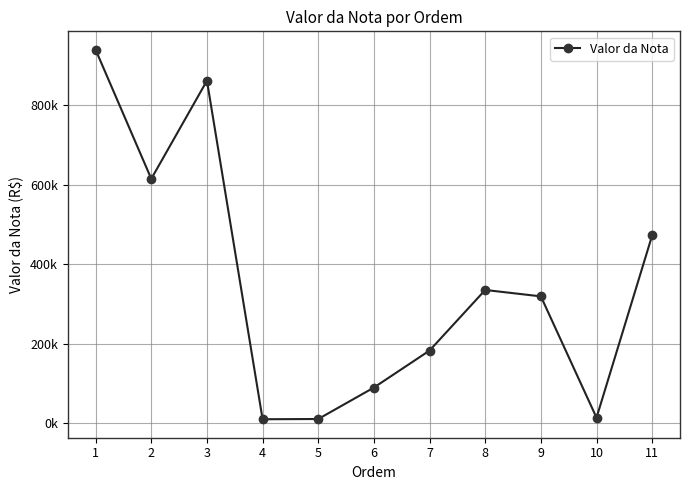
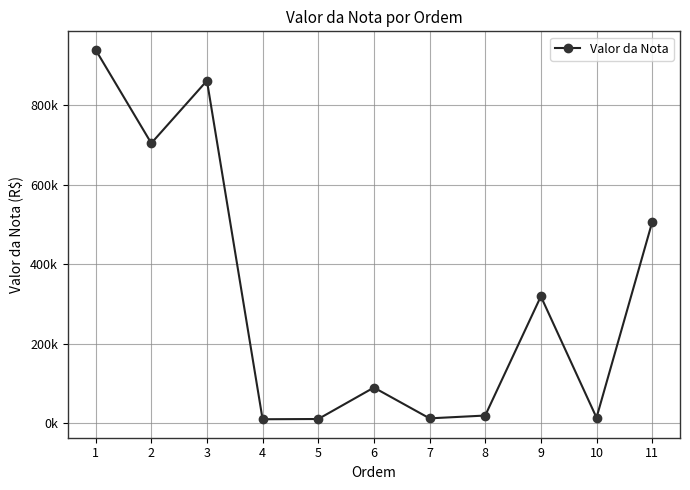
2: 620000 -> 710000
7: 180000 -> 10000
8: 340000 -> 20000
11: 470000 -> 510000
